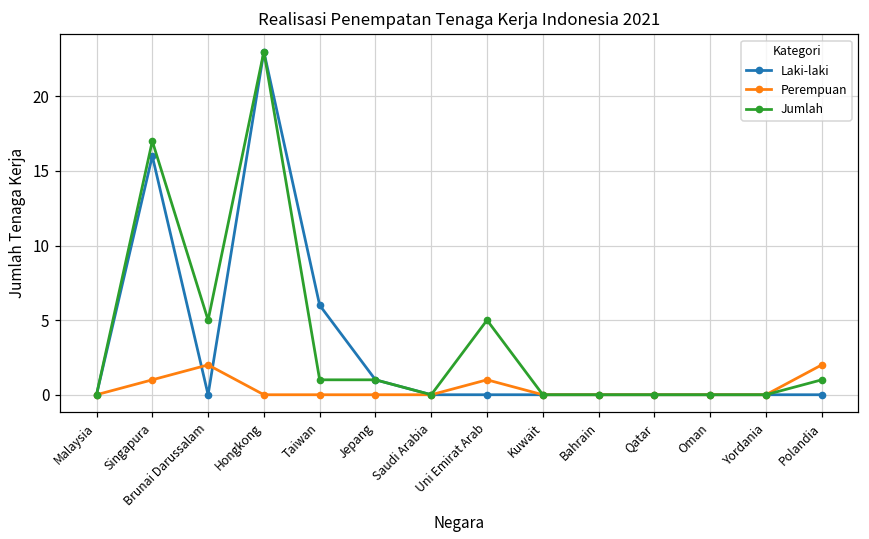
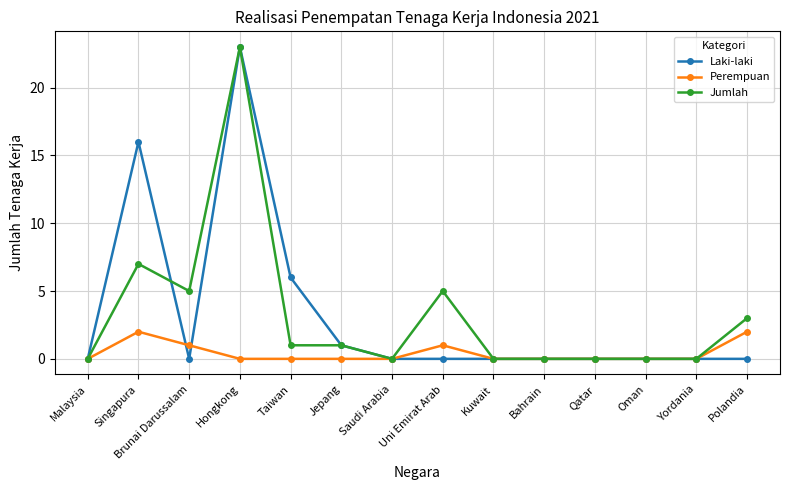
Perempuan, Singapura: 1 -> 2
Jumlah, Singapura: 17 -> 7
Perempuan, Brunai Darussalam: 2 -> 1
Jumlah, Polandia: 1 -> 3
